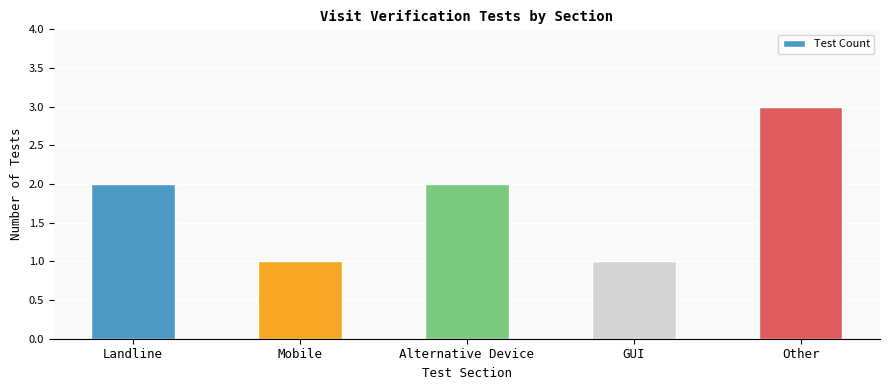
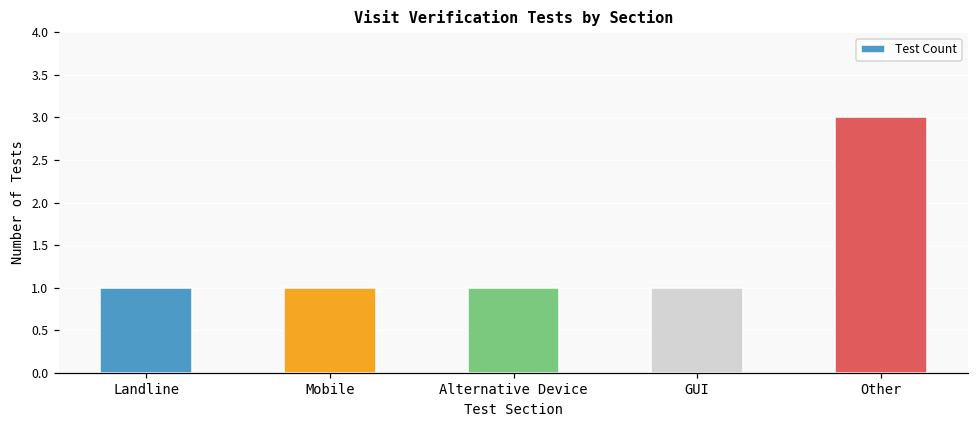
Landline: 2 -> 1
Alternative Device: 2 -> 1
